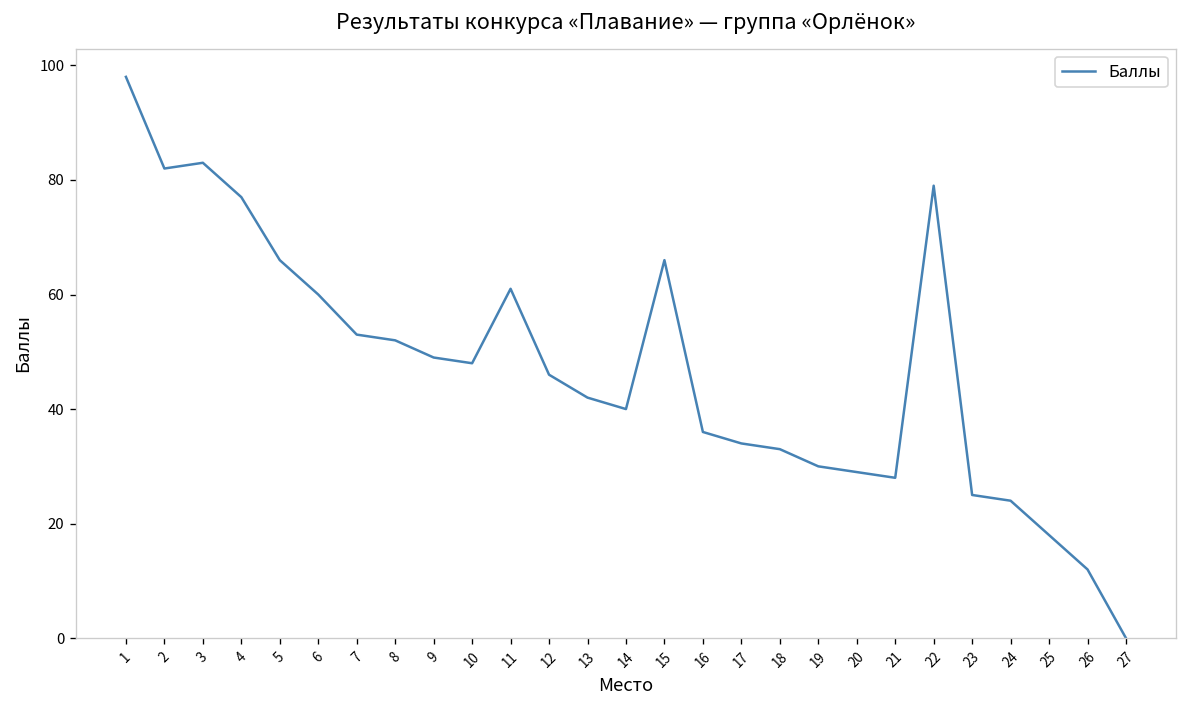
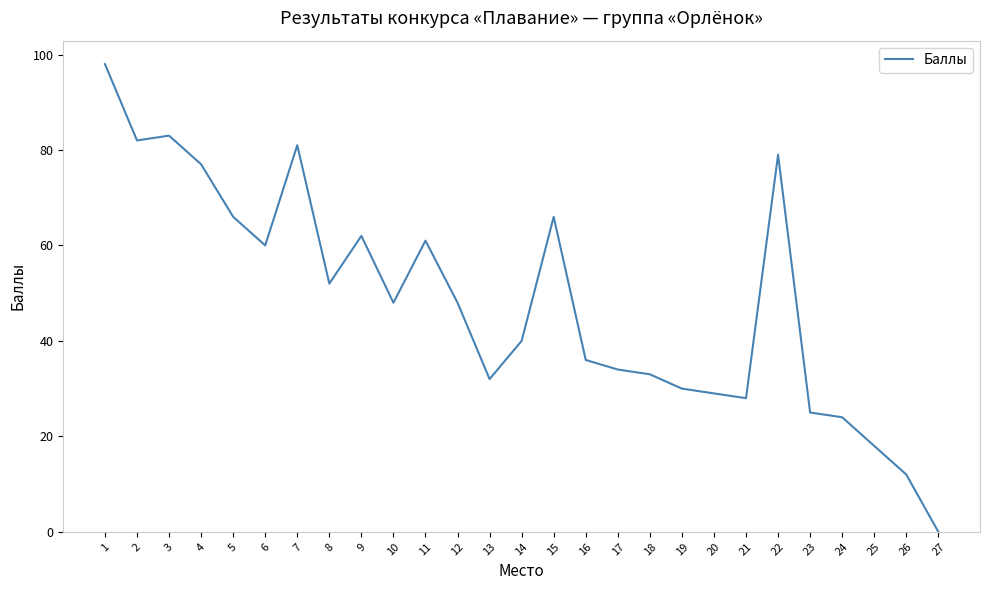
7: 53 -> 81
9: 49 -> 62
12: 46 -> 48
13: 42 -> 32
